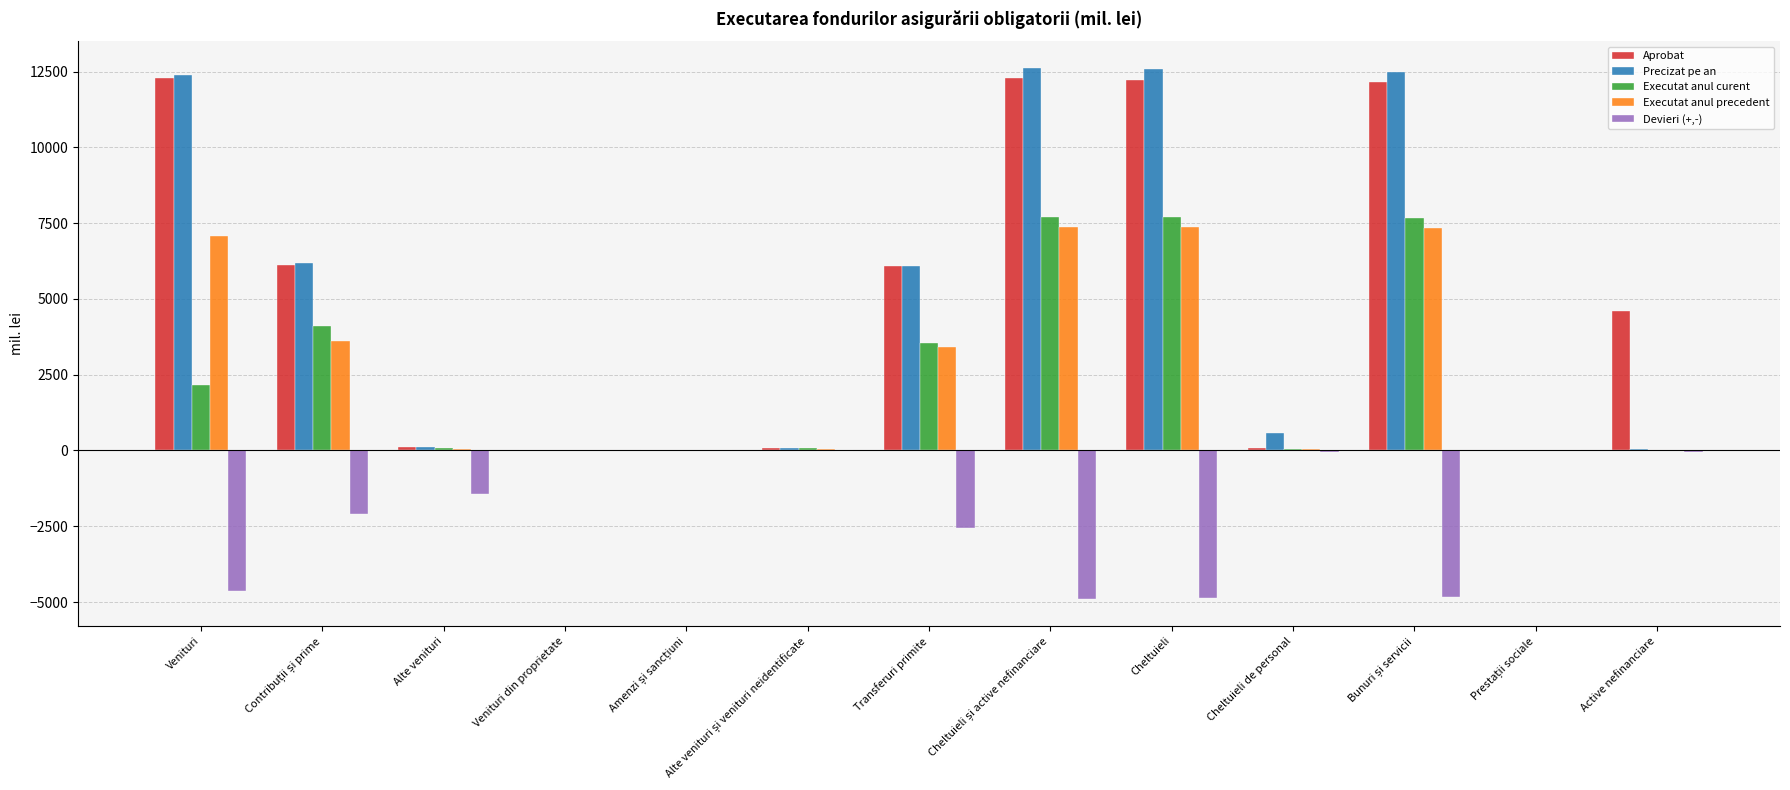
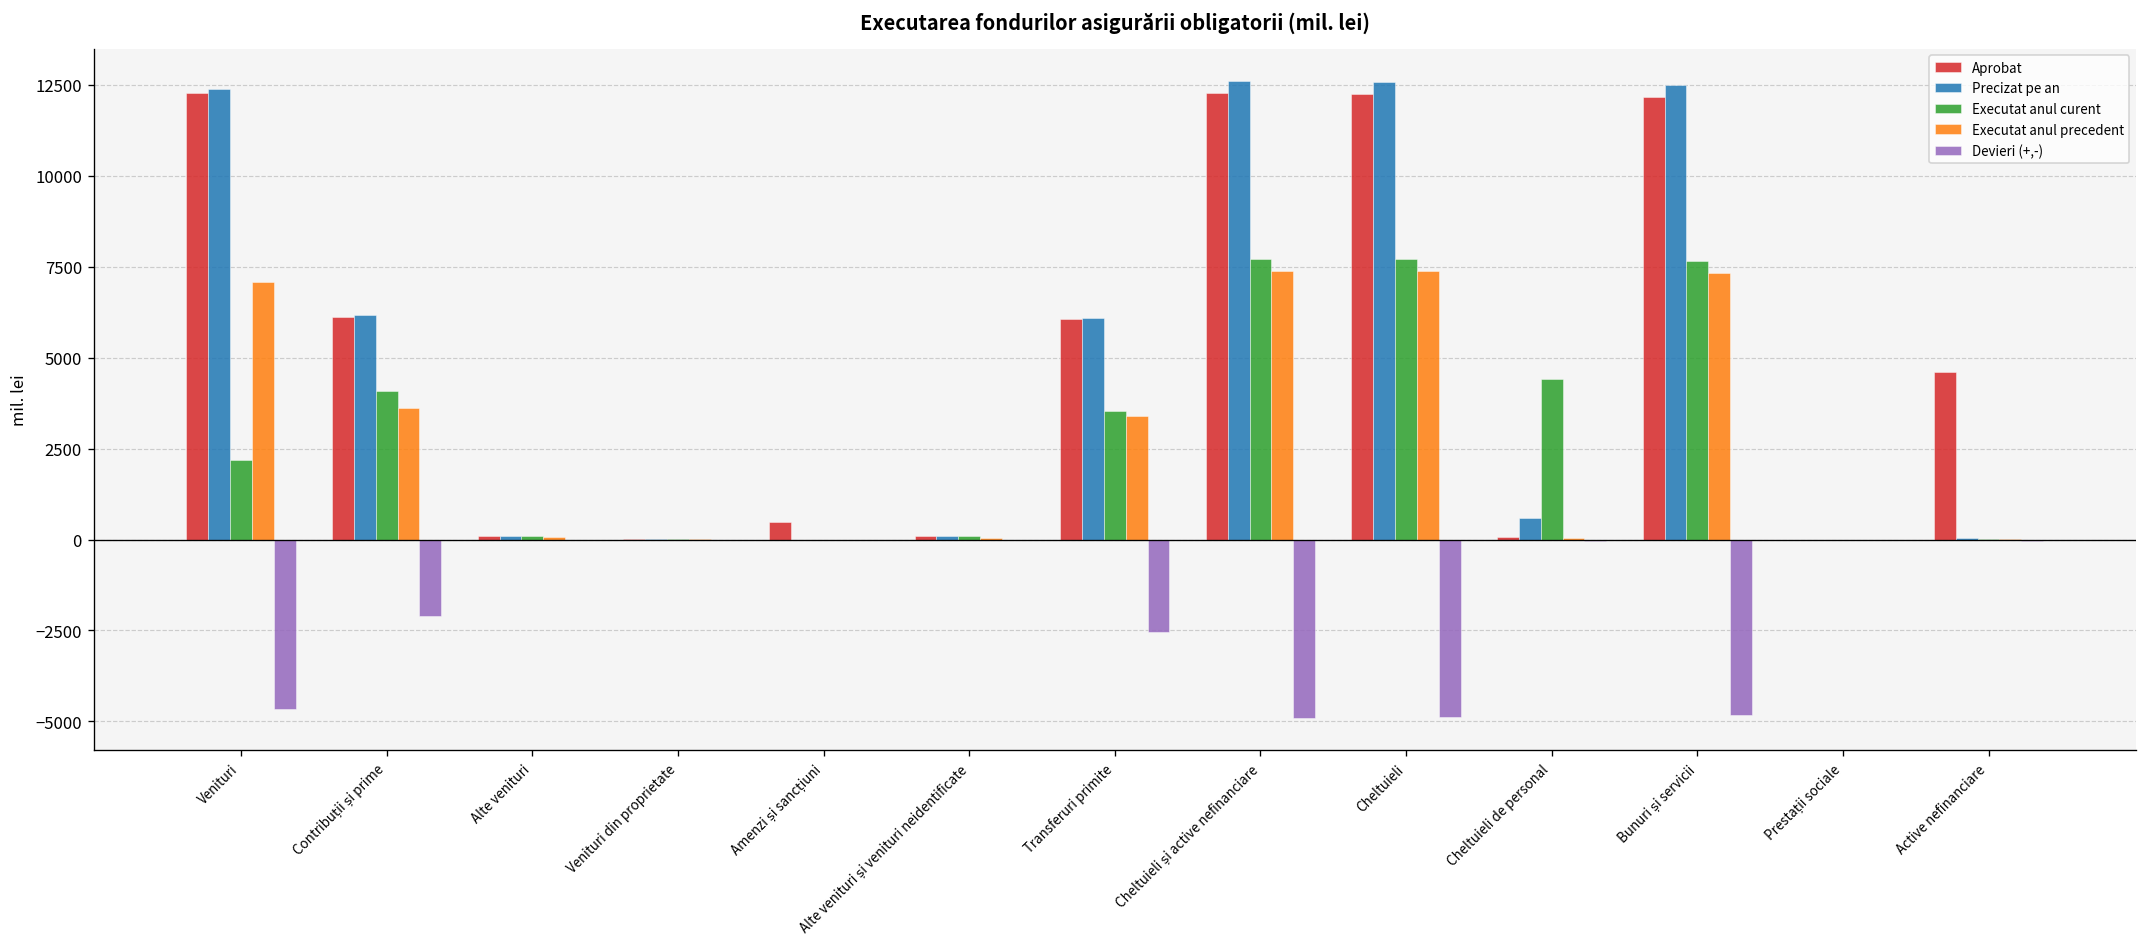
Devieri (+,-), Alte venituri: -1400 -> 0
Aprobat, Amenzi și sancțiuni: 0 -> 500
Executat anul curent, Cheltuieli de personal: 0 -> 4400
